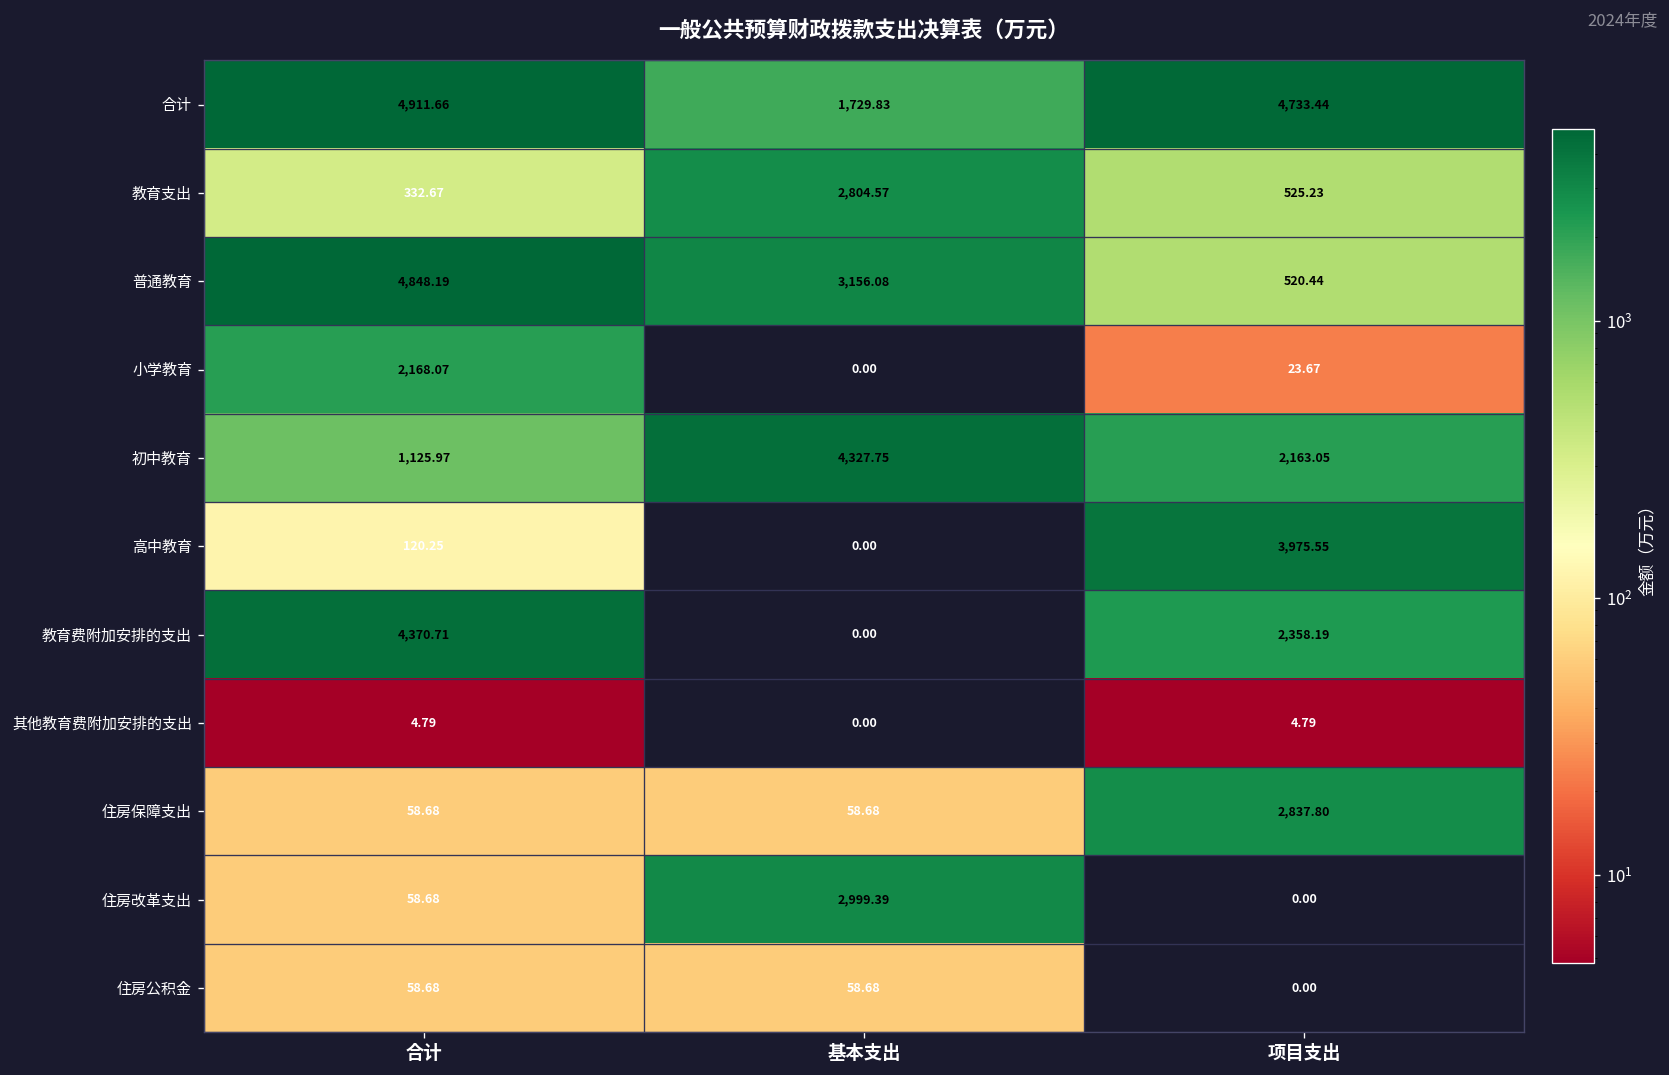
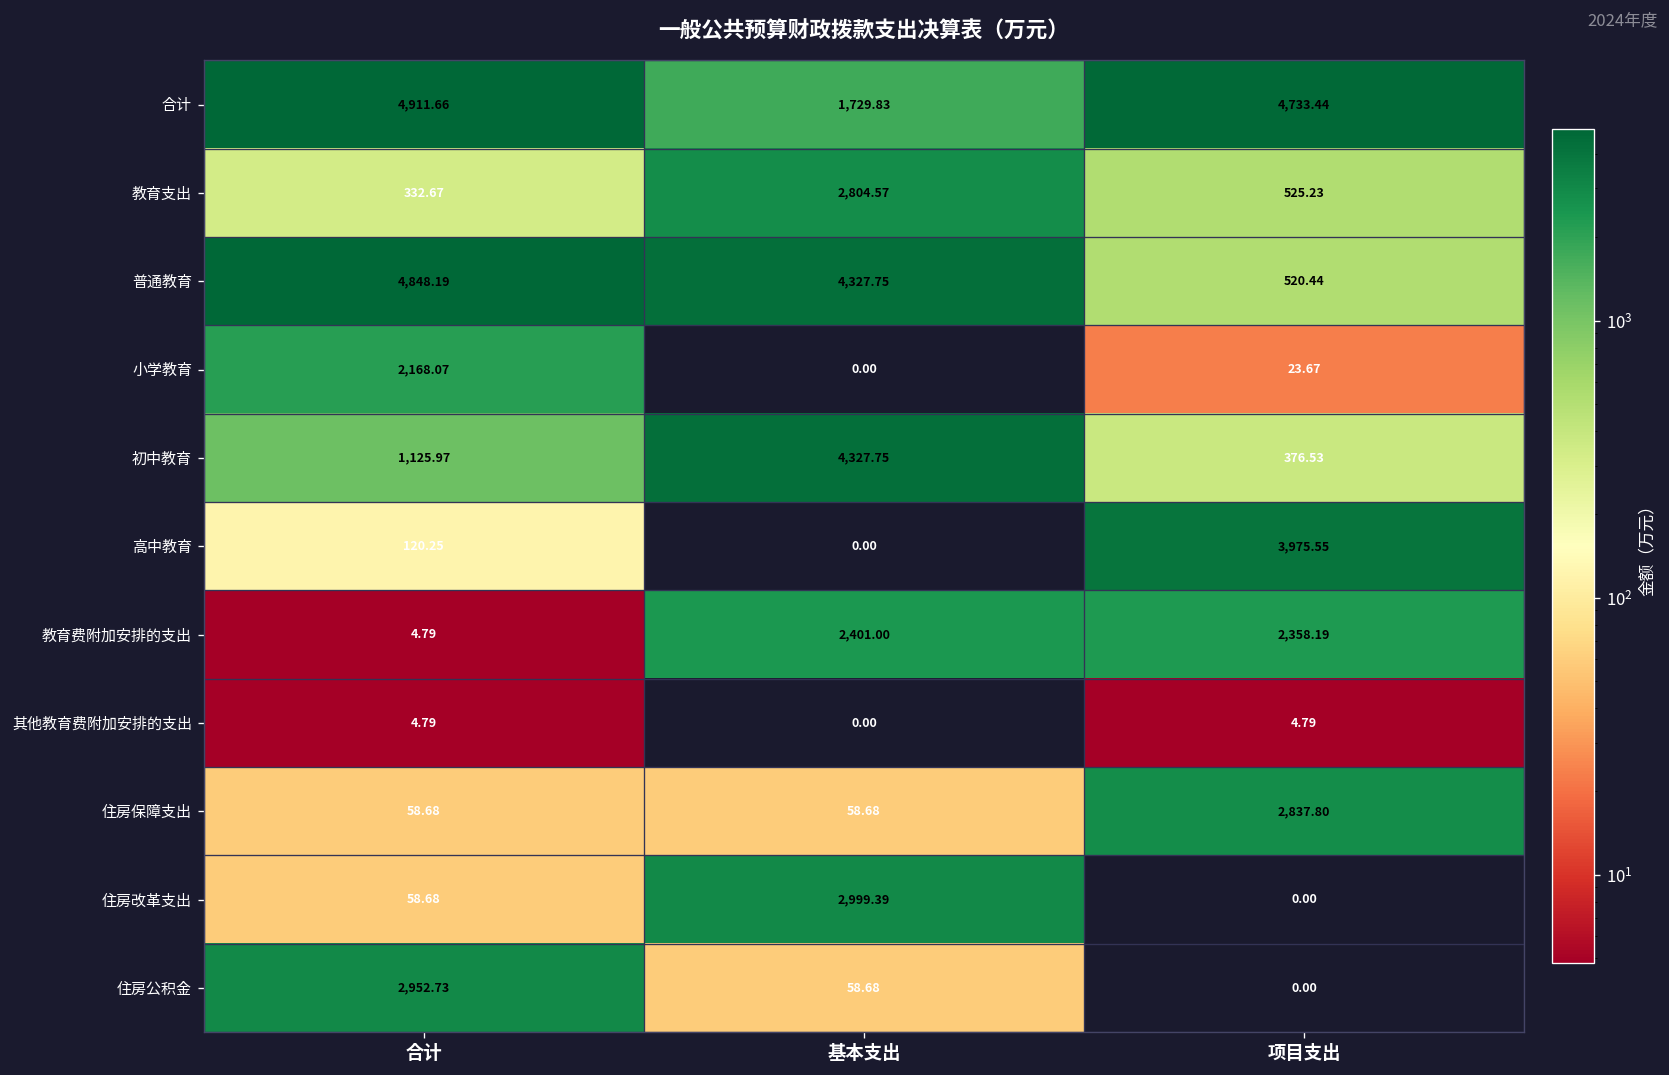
普通教育, 基本支出: 3,156.08 -> 4,327.75
初中教育, 项目支出: 2,163.05 -> 376.53
教育费附加安排的支出, 合计: 4,370.71 -> 4.79
教育费附加安排的支出, 基本支出: 0.00 -> 2,401.00
住房公积金, 合计: 58.68 -> 2,952.73
